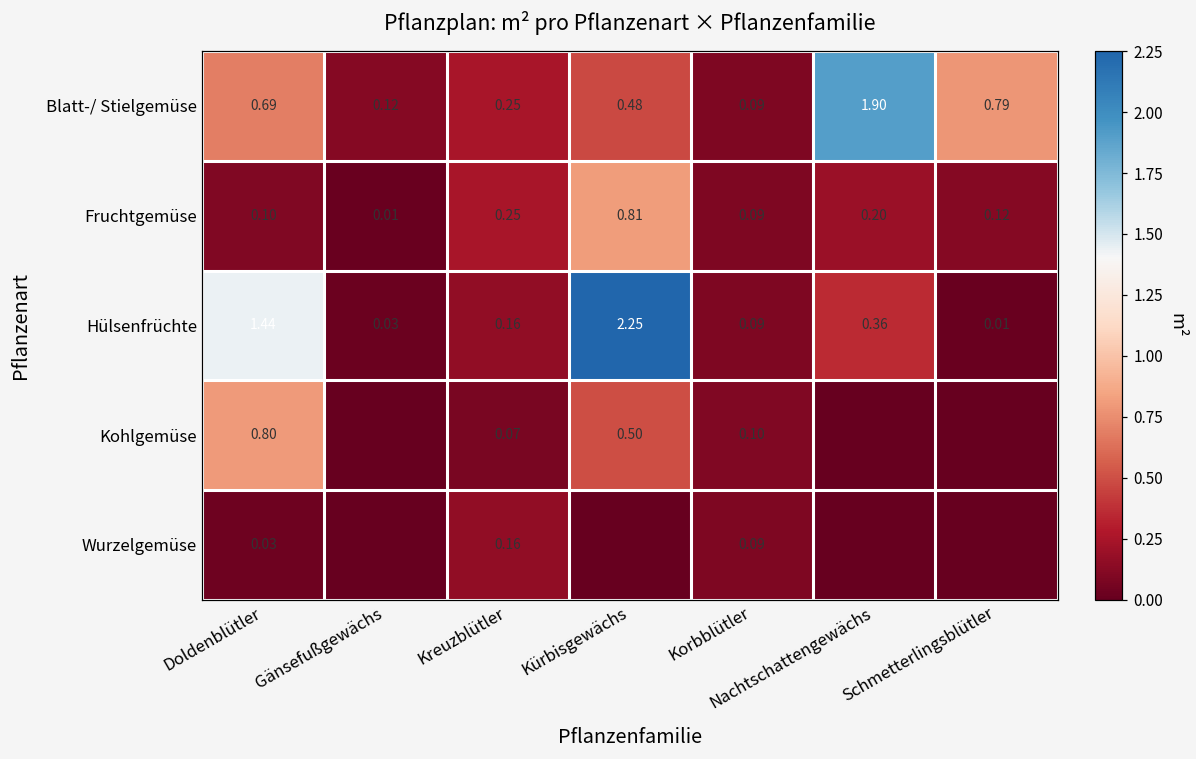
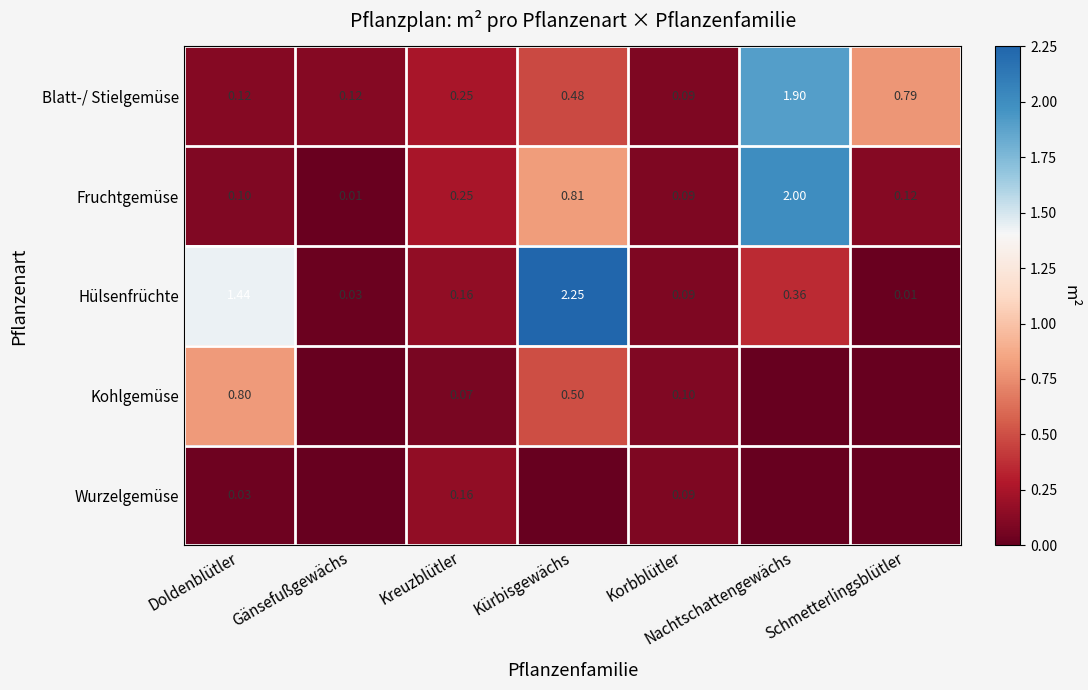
Blatt-/ Stielgemüse, Doldenblütler: 0.69 -> 0.12
Fruchtgemüse, Nachtschattengewächs: 0.20 -> 2.00
